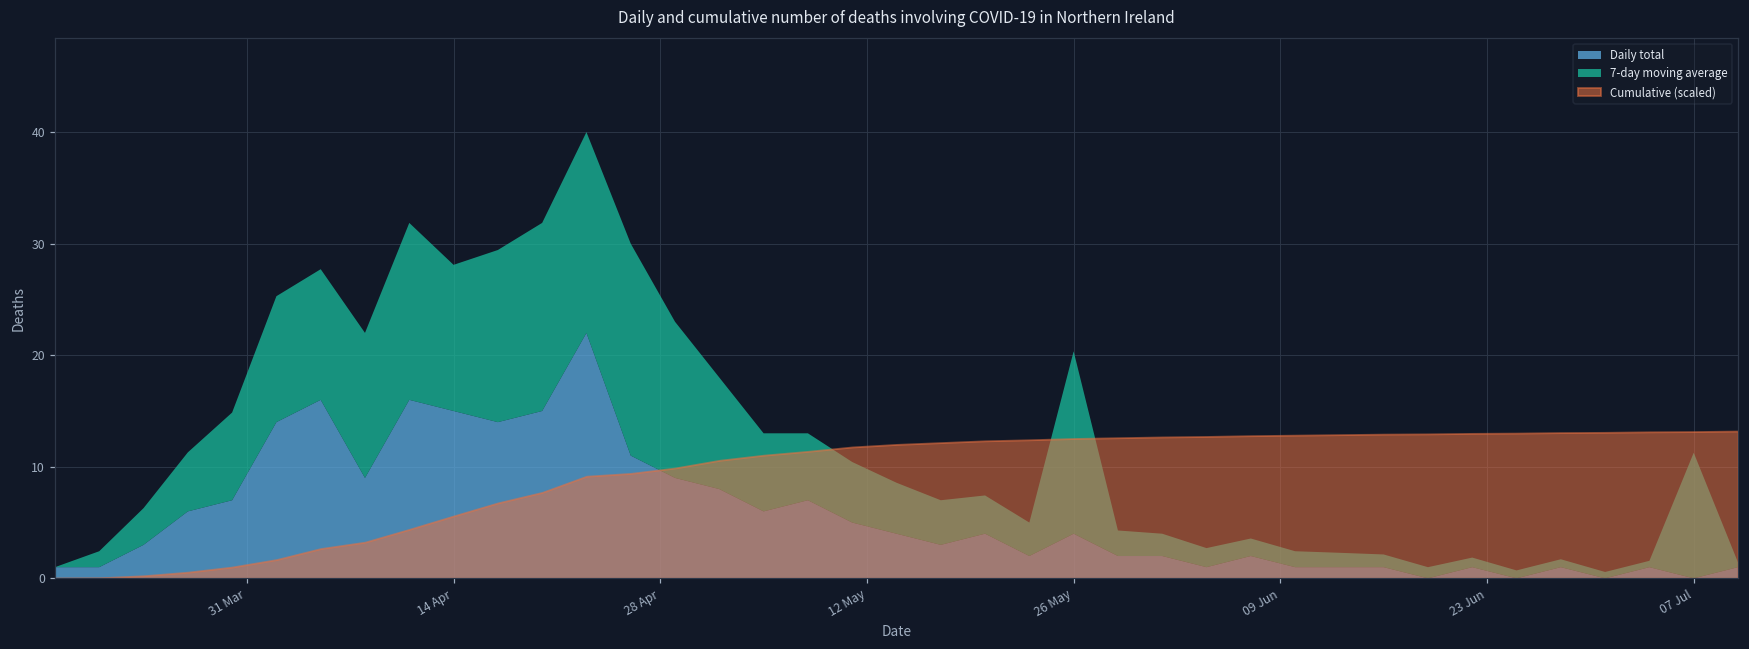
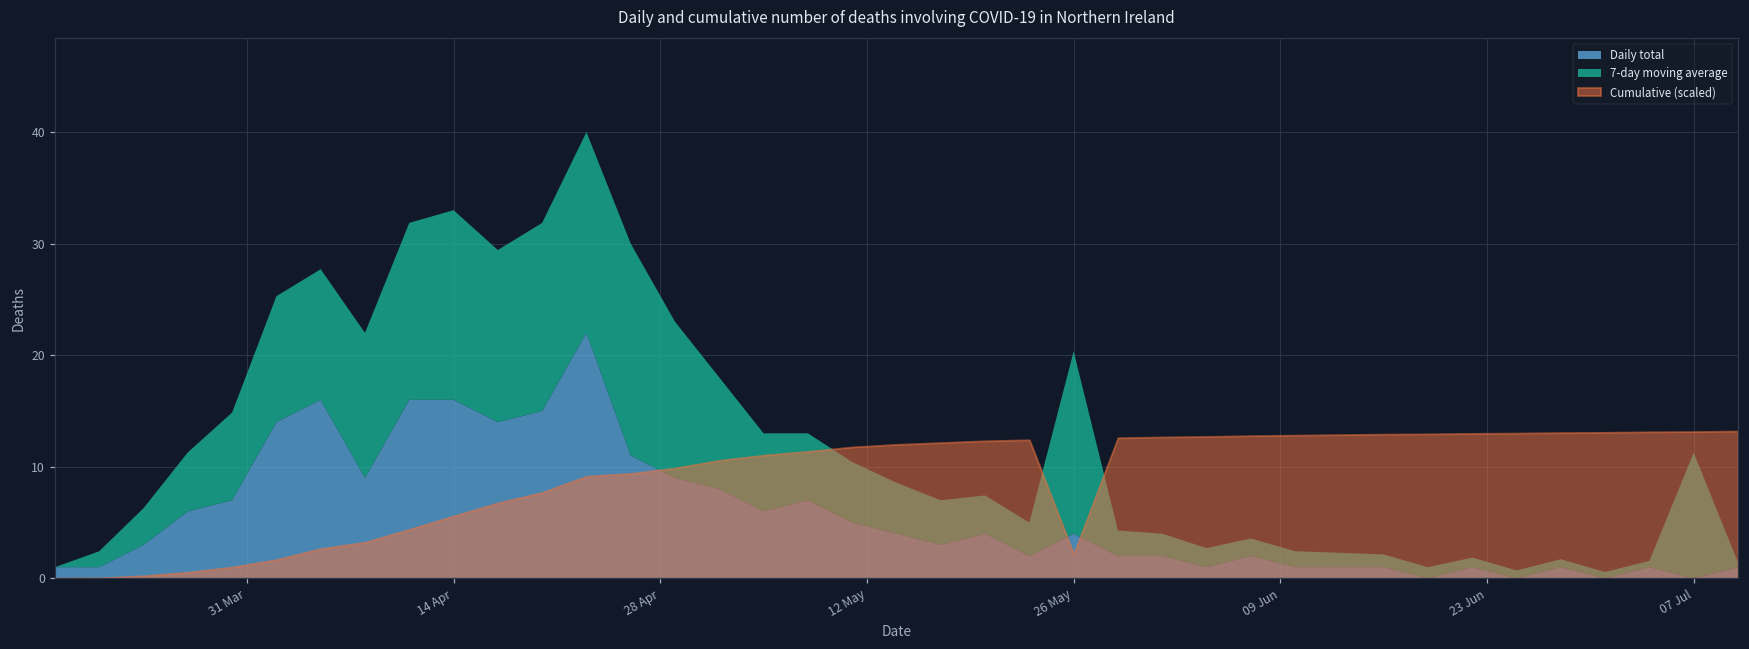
Daily total, 14 Apr: 15 -> 16
7-day moving average, 14 Apr: 13.1 -> 17.0
Cumulative (scaled), 26 May: 12.5 -> 2.2
